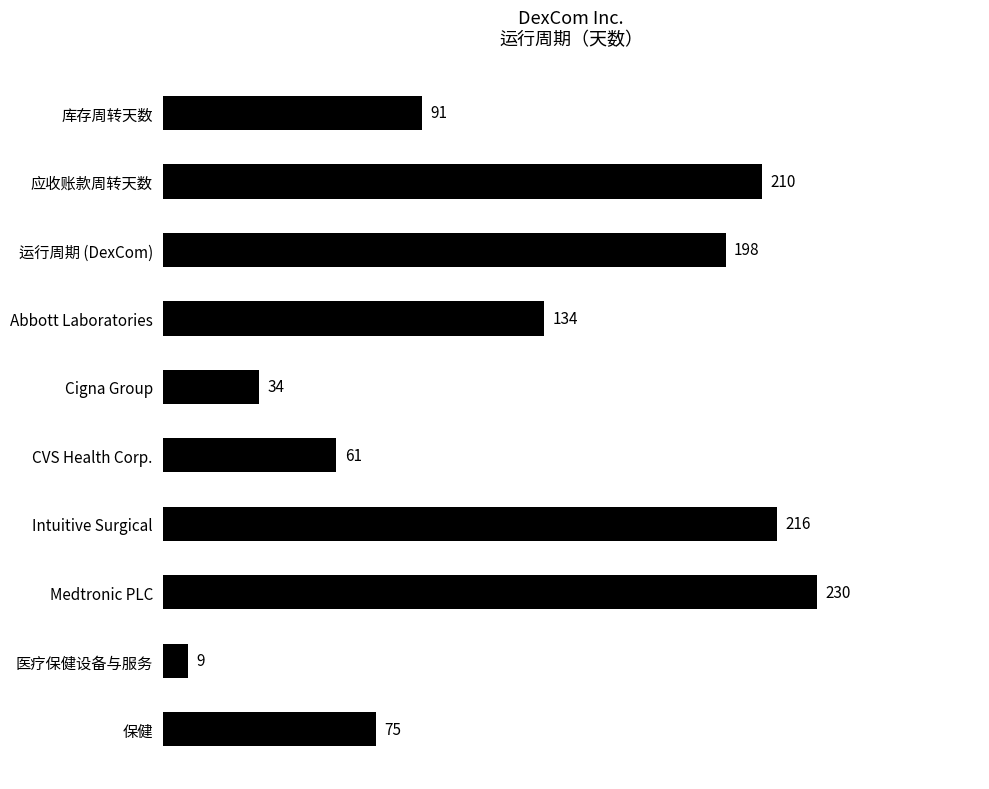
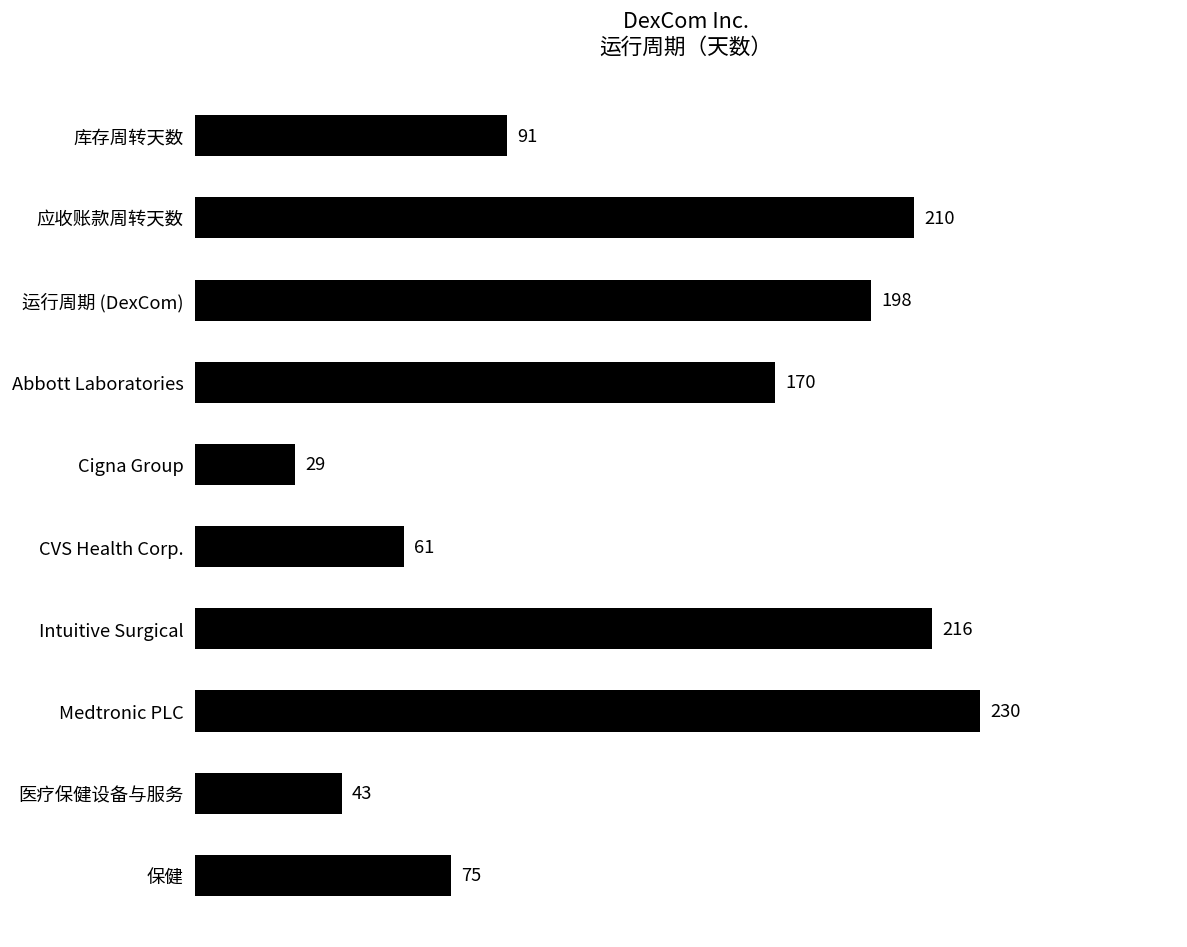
Abbott Laboratories: 134 -> 170
Cigna Group: 34 -> 29
医疗保健设备与服务: 9 -> 43
